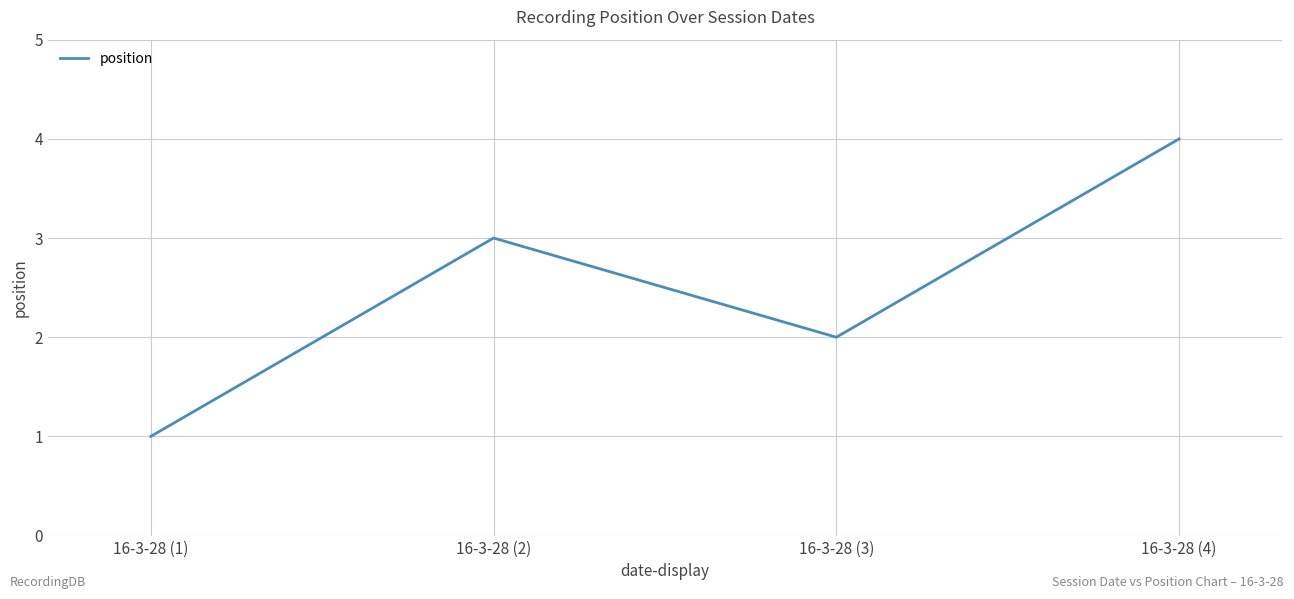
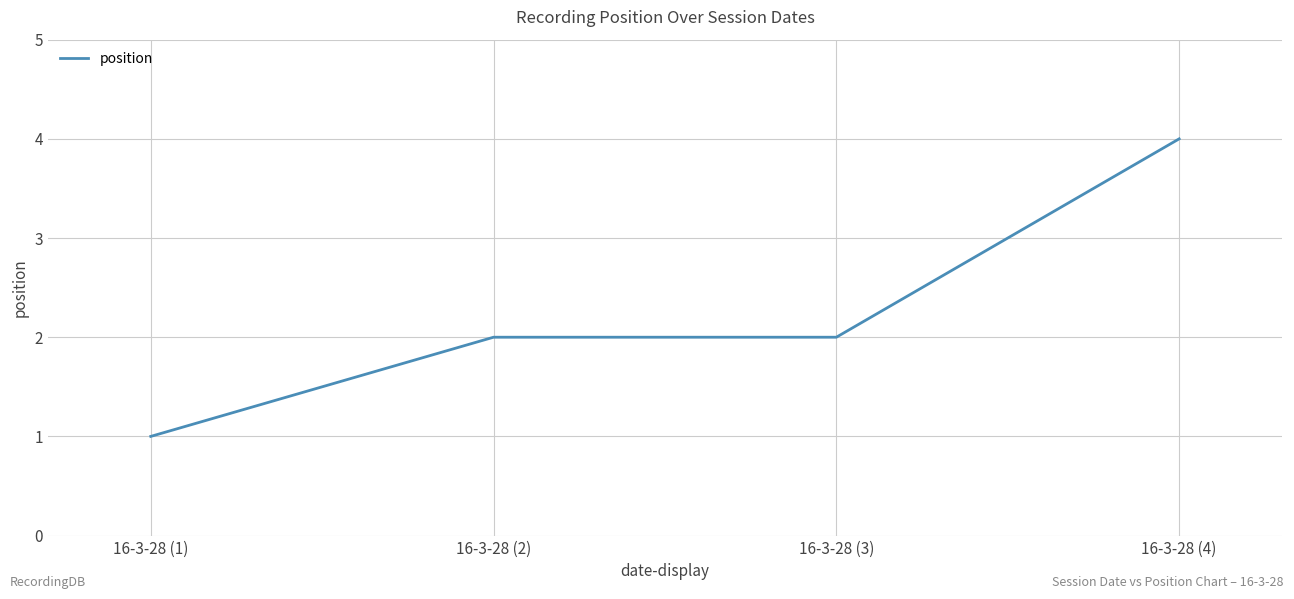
16-3-28 (2): 3 -> 2
